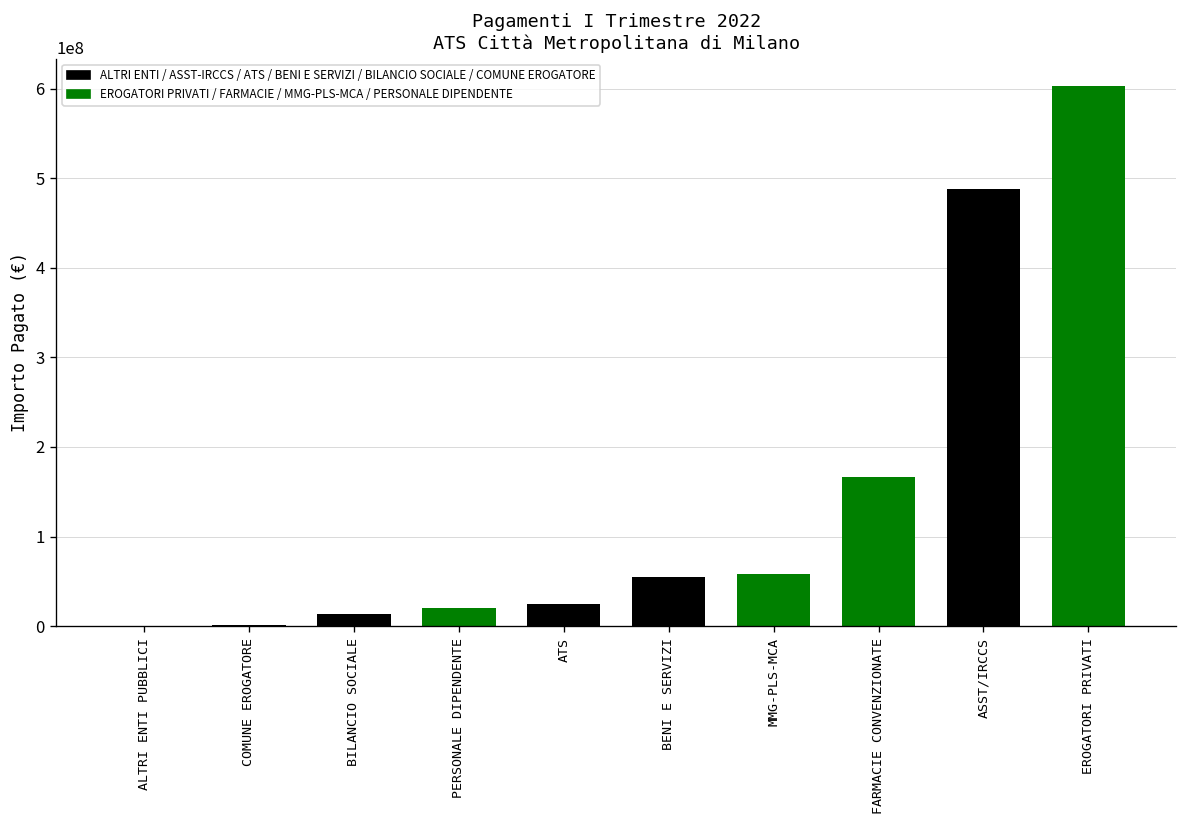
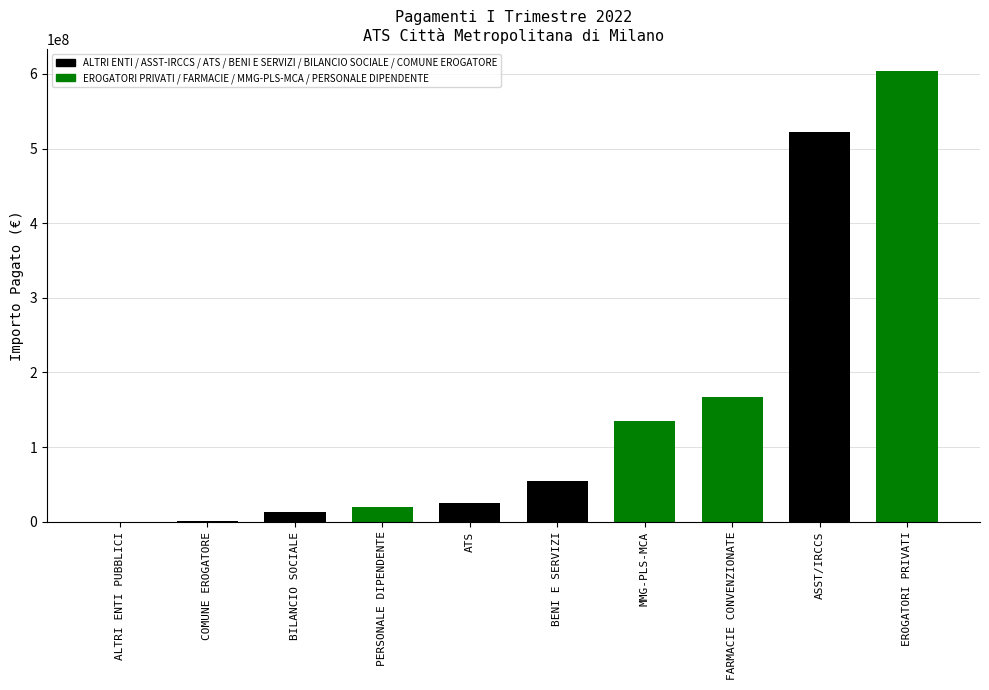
MMG-PLS-MCA: 60000000 -> 130000000
ASST/IRCCS: 490000000 -> 520000000
